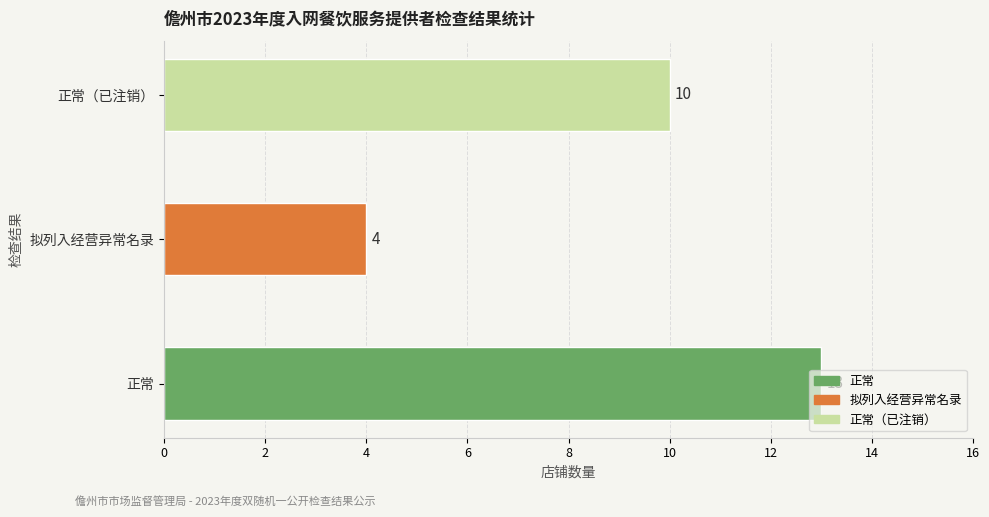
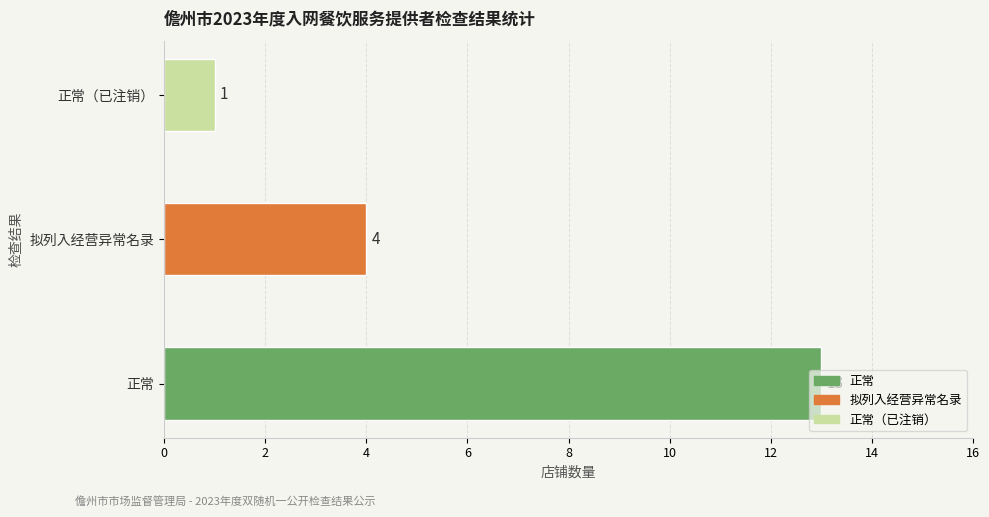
正常（已注销）: 10 -> 1
